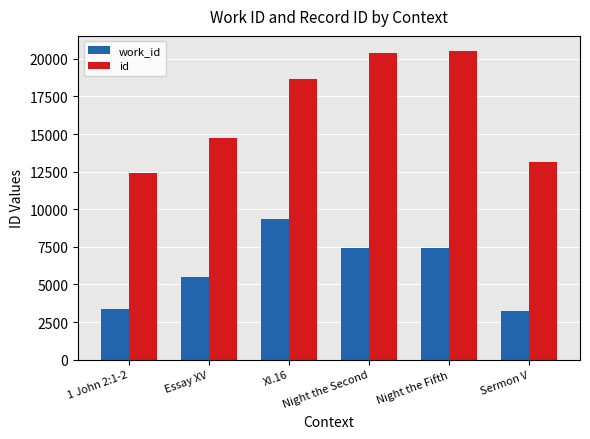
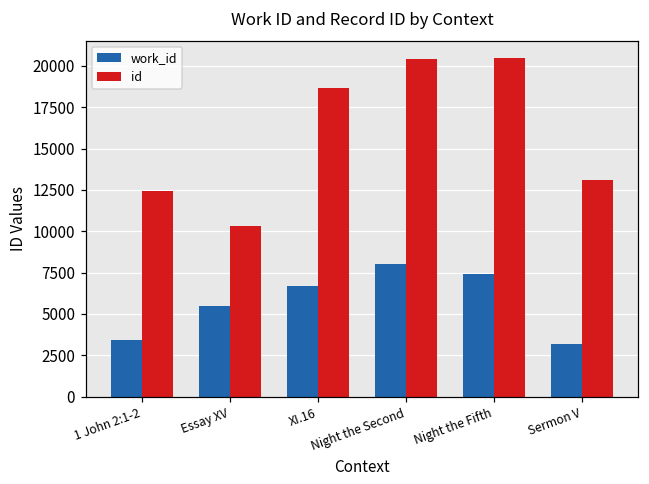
id, Essay XV: 14700 -> 10300
work_id, XI.16: 9300 -> 6700
work_id, Night the Second: 7400 -> 8000
